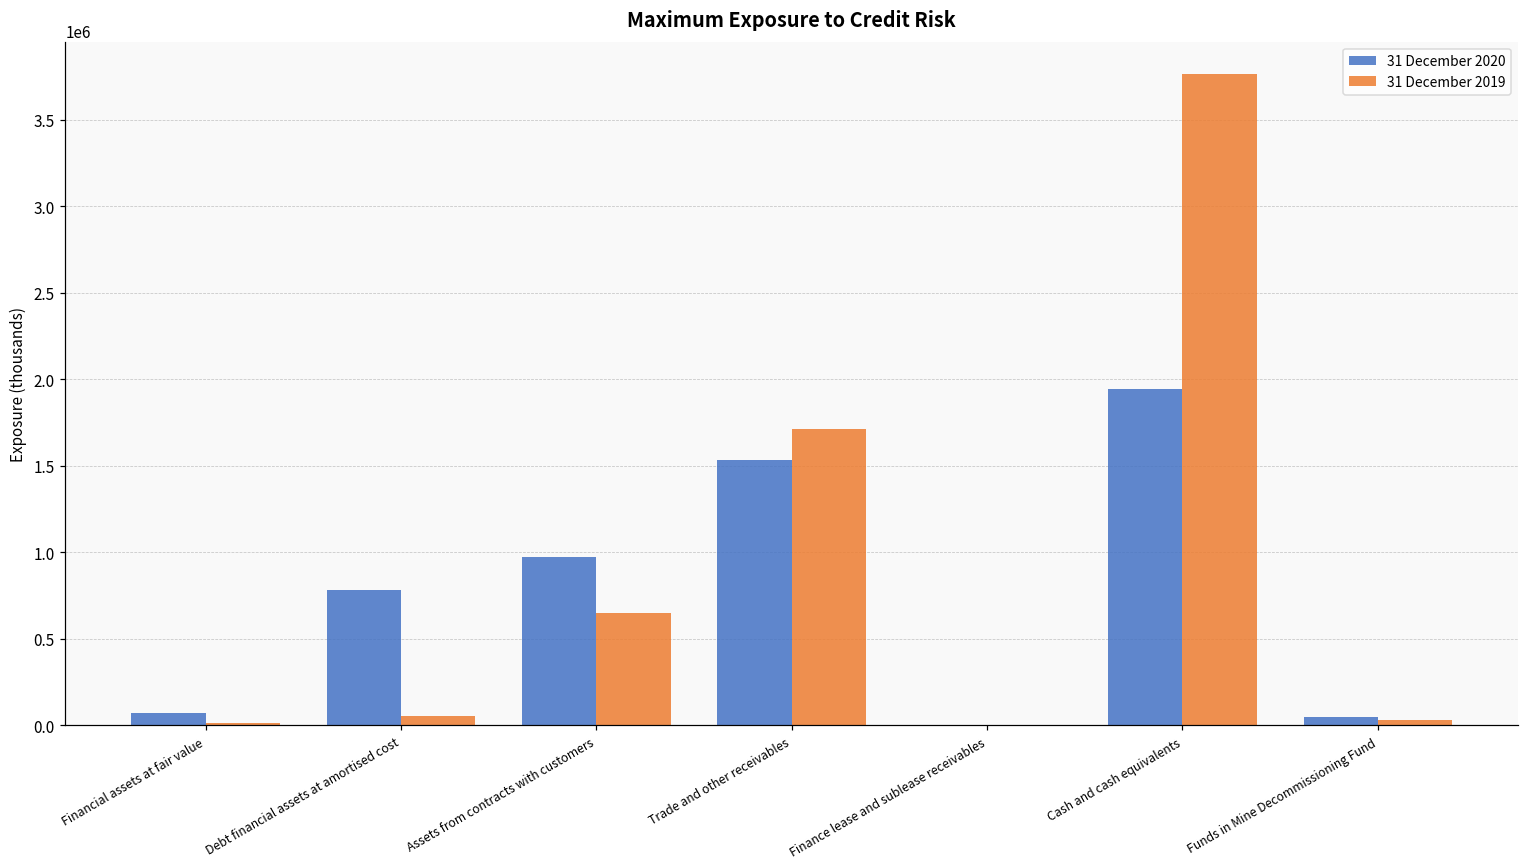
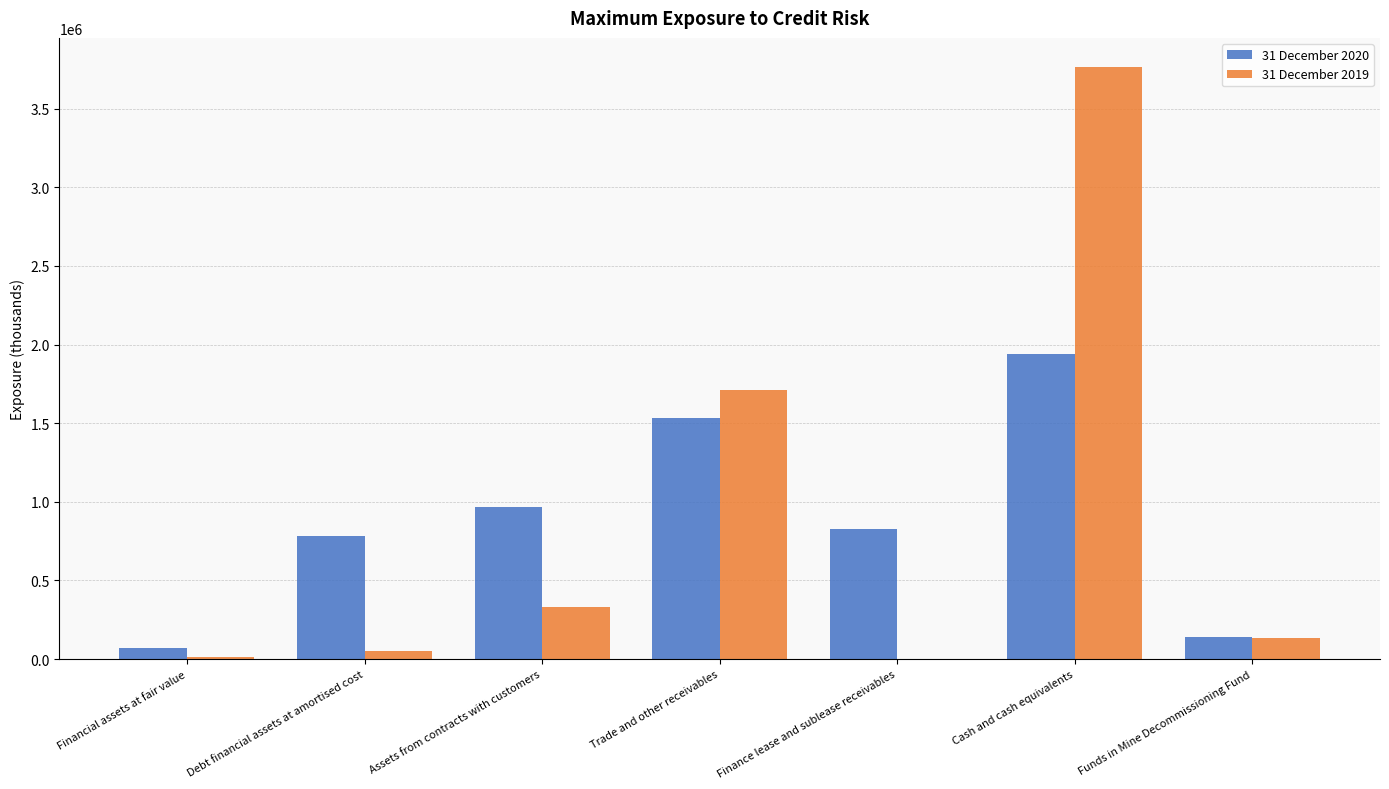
31 December 2019, Assets from contracts with customers: 650000 -> 330000
31 December 2020, Finance lease and sublease receivables: 0 -> 830000
31 December 2020, Funds in Mine Decommissioning Fund: 50000 -> 140000
31 December 2019, Funds in Mine Decommissioning Fund: 30000 -> 130000
